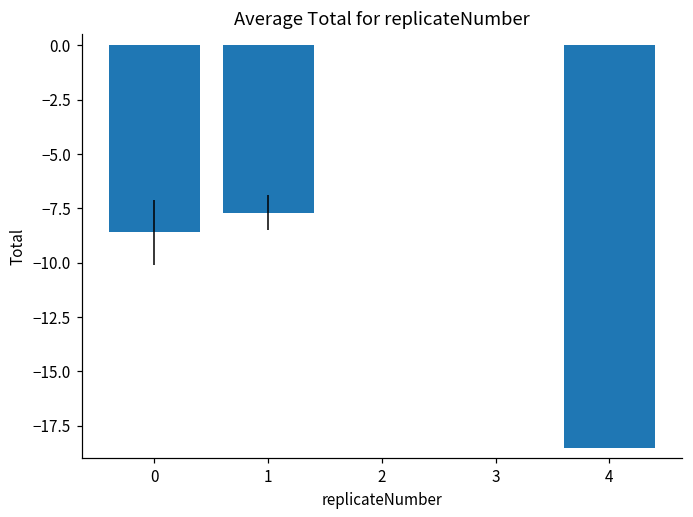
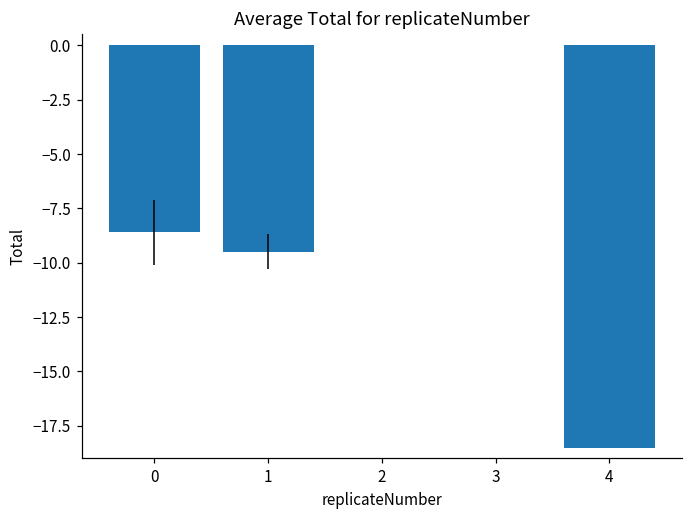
1: -7.7 -> -9.5
